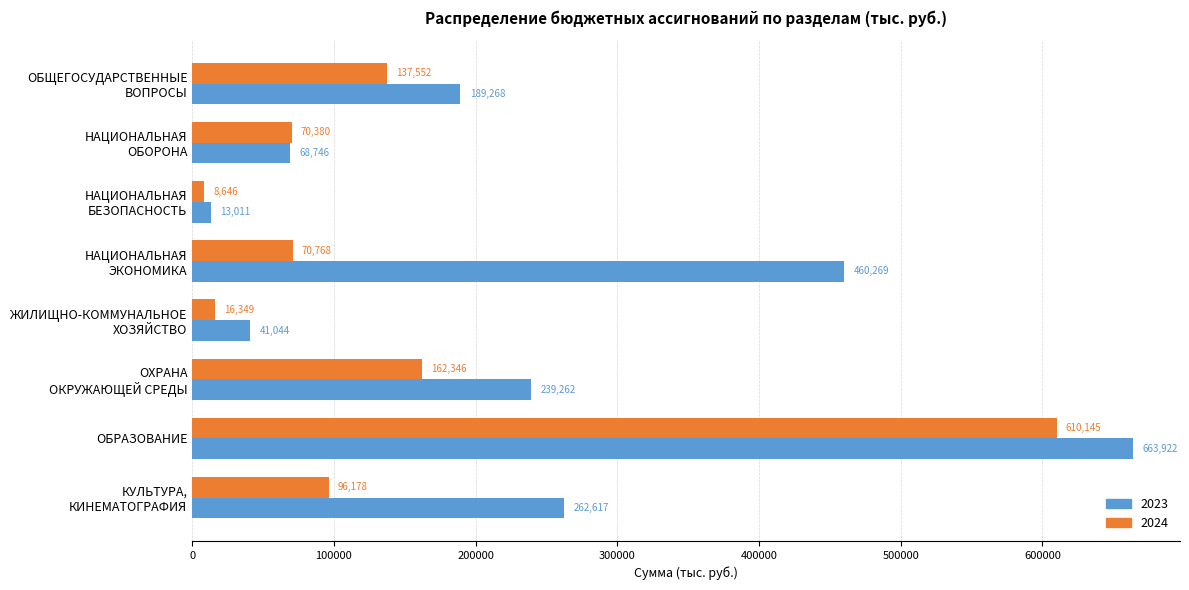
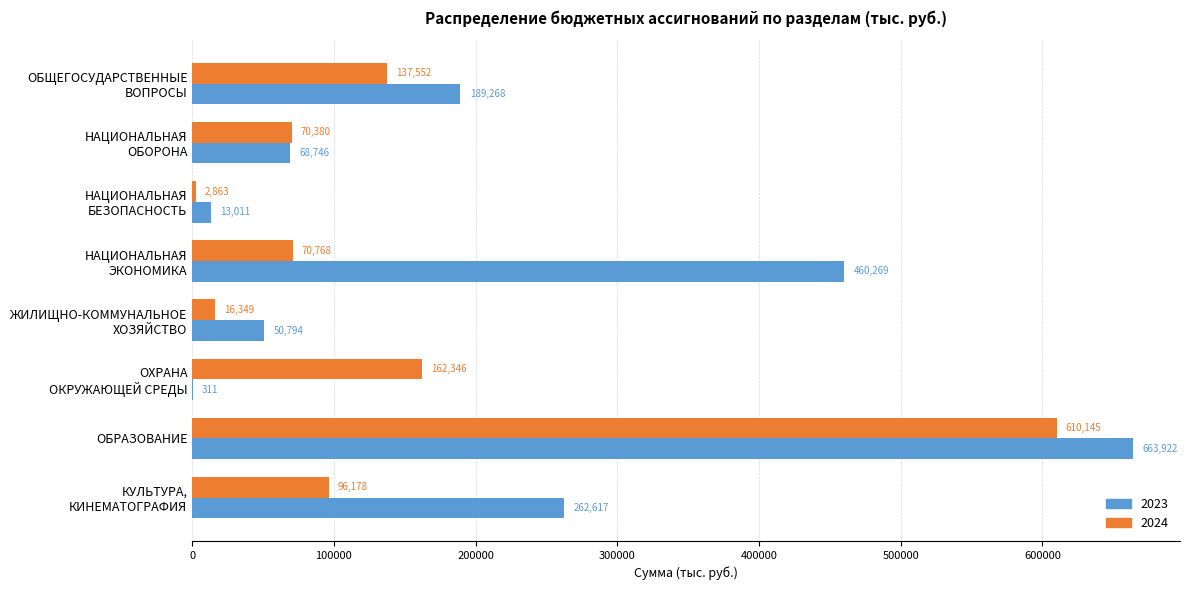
2024, НАЦИОНАЛЬНАЯ БЕЗОПАСНОСТЬ: 8,646 -> 2,863
2023, ЖИЛИЩНО-КОММУНАЛЬНОЕ ХОЗЯЙСТВО: 41,044 -> 50,794
2023, ОХРАНА ОКРУЖАЮЩЕЙ СРЕДЫ: 239,262 -> 311
